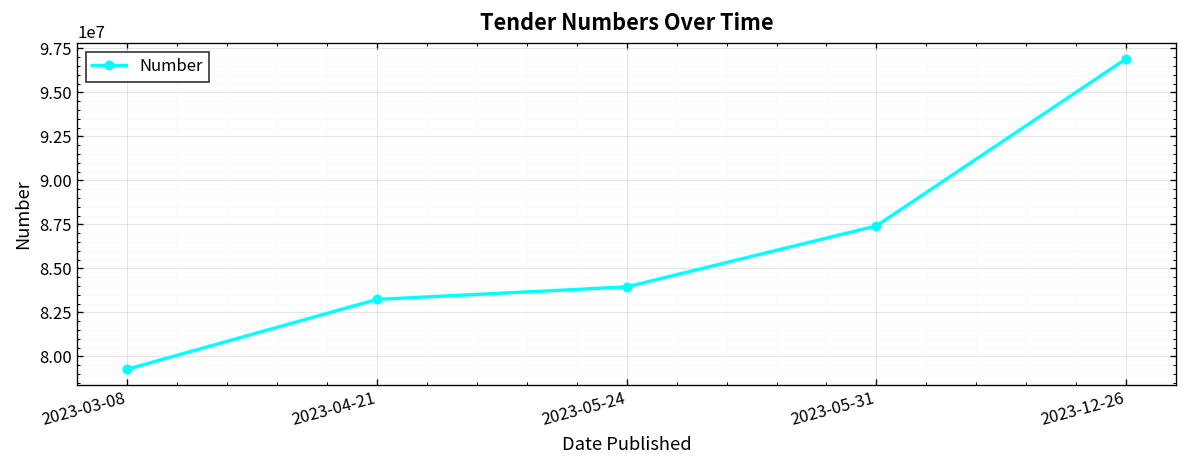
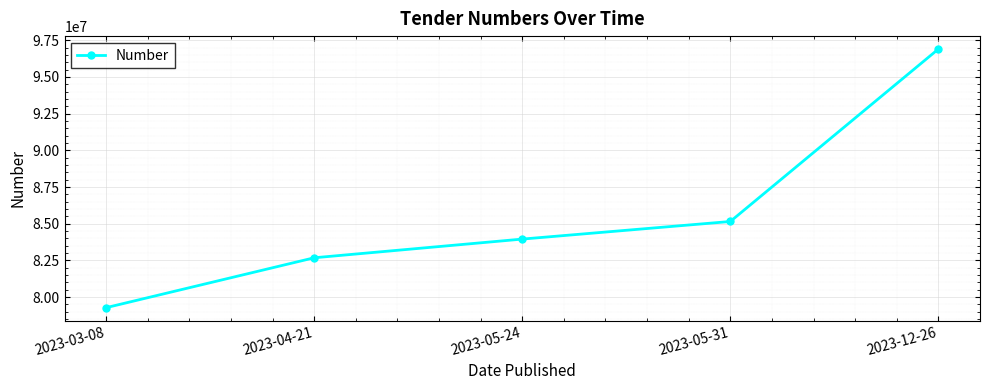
2023-04-21: 83200000 -> 82700000
2023-05-31: 87400000 -> 85200000
